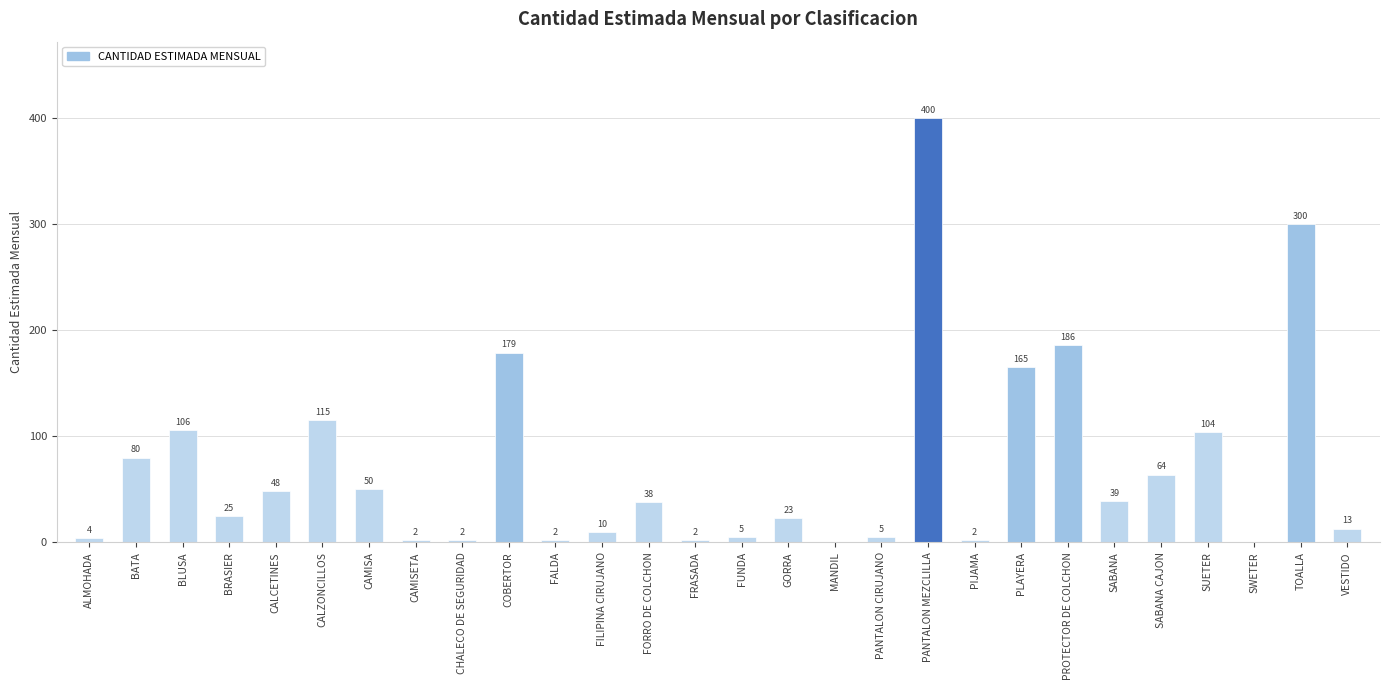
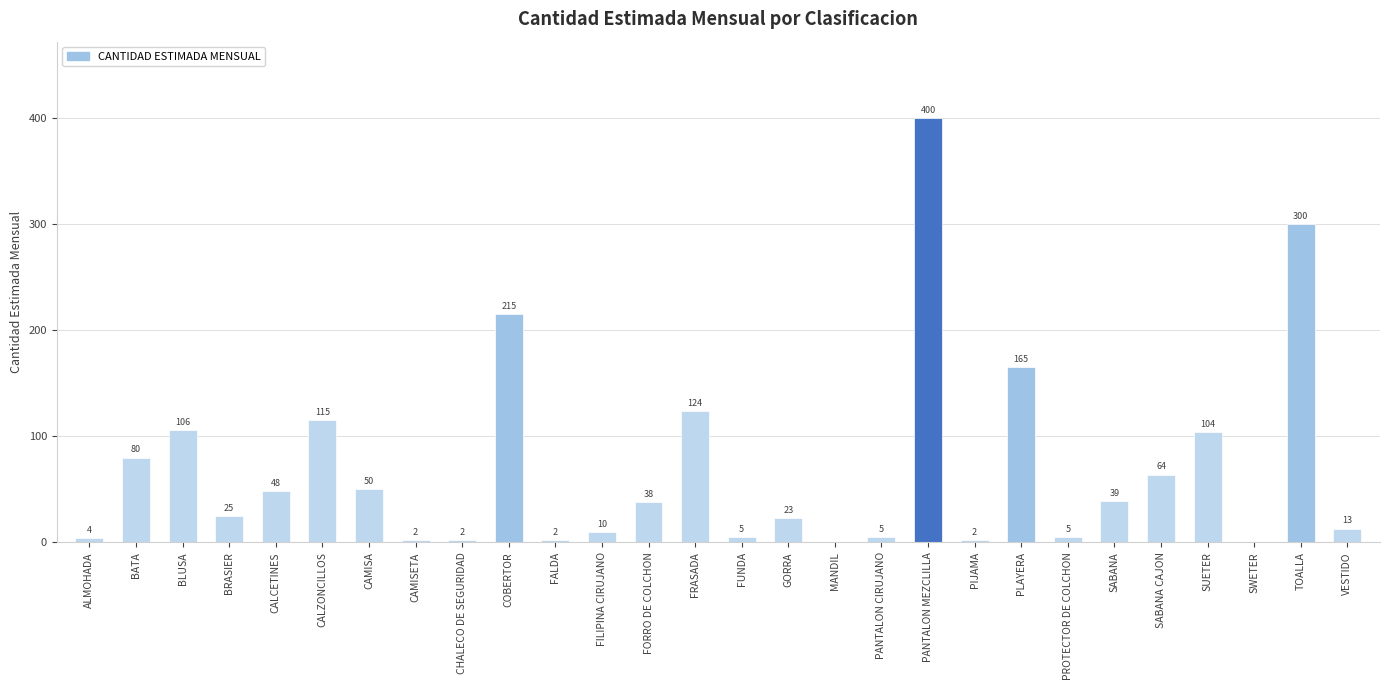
COBERTOR: 179 -> 215
FRASADA: 2 -> 124
PROTECTOR DE COLCHON: 186 -> 5
